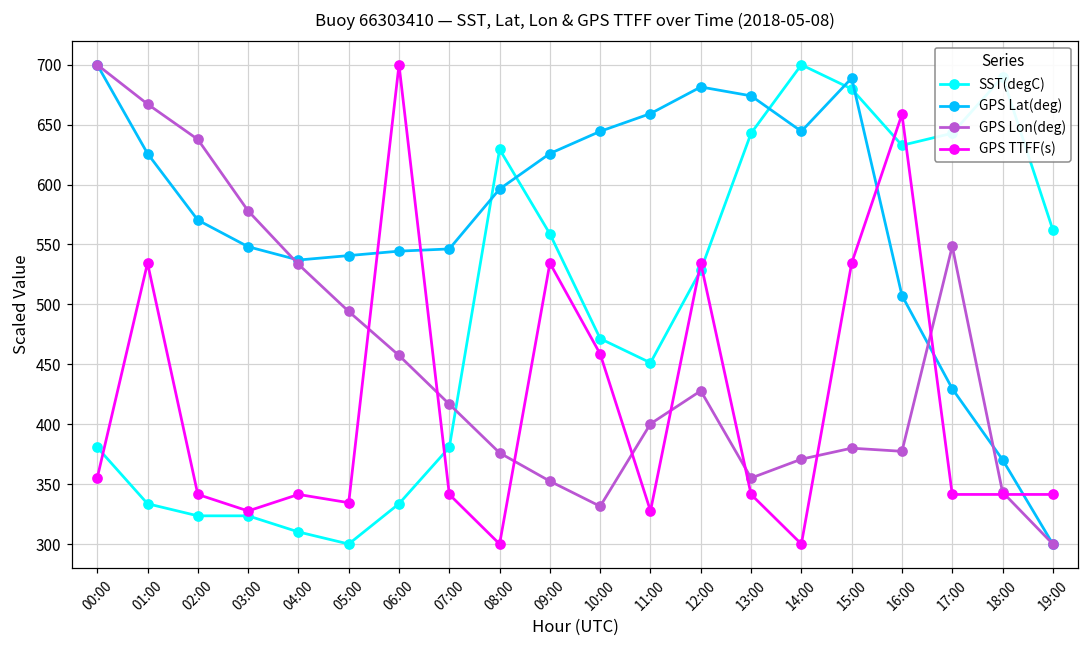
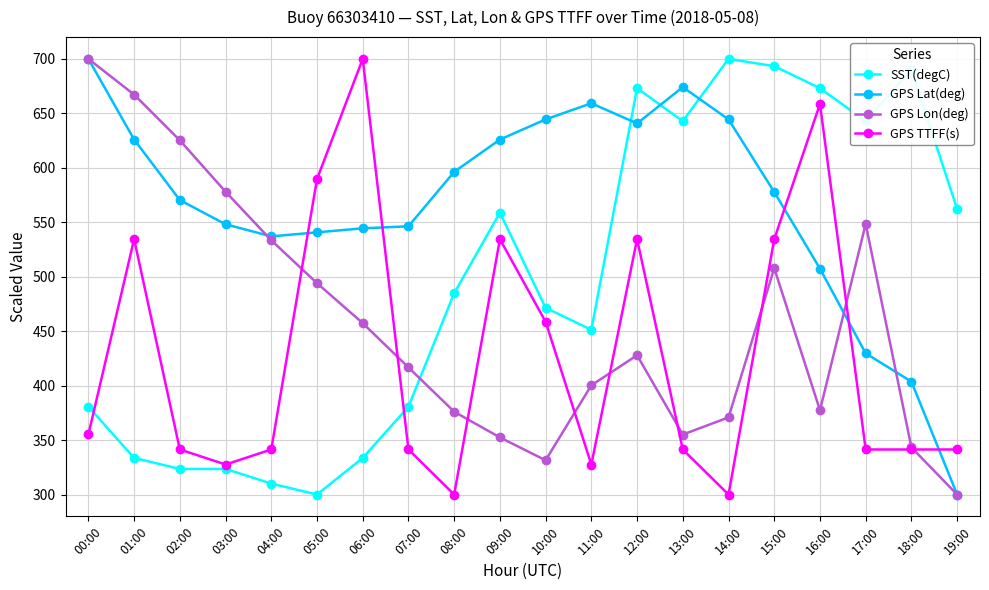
GPS Lon(deg), 02:00: 638 -> 625
GPS TTFF(s), 05:00: 334 -> 590
SST(degC), 08:00: 629 -> 485
SST(degC), 12:00: 529 -> 673
GPS Lat(deg), 12:00: 681 -> 641
SST(degC), 15:00: 680 -> 693
GPS Lat(deg), 15:00: 689 -> 578
GPS Lon(deg), 15:00: 380 -> 508
SST(degC), 16:00: 633 -> 673
GPS Lat(deg), 18:00: 370 -> 404
